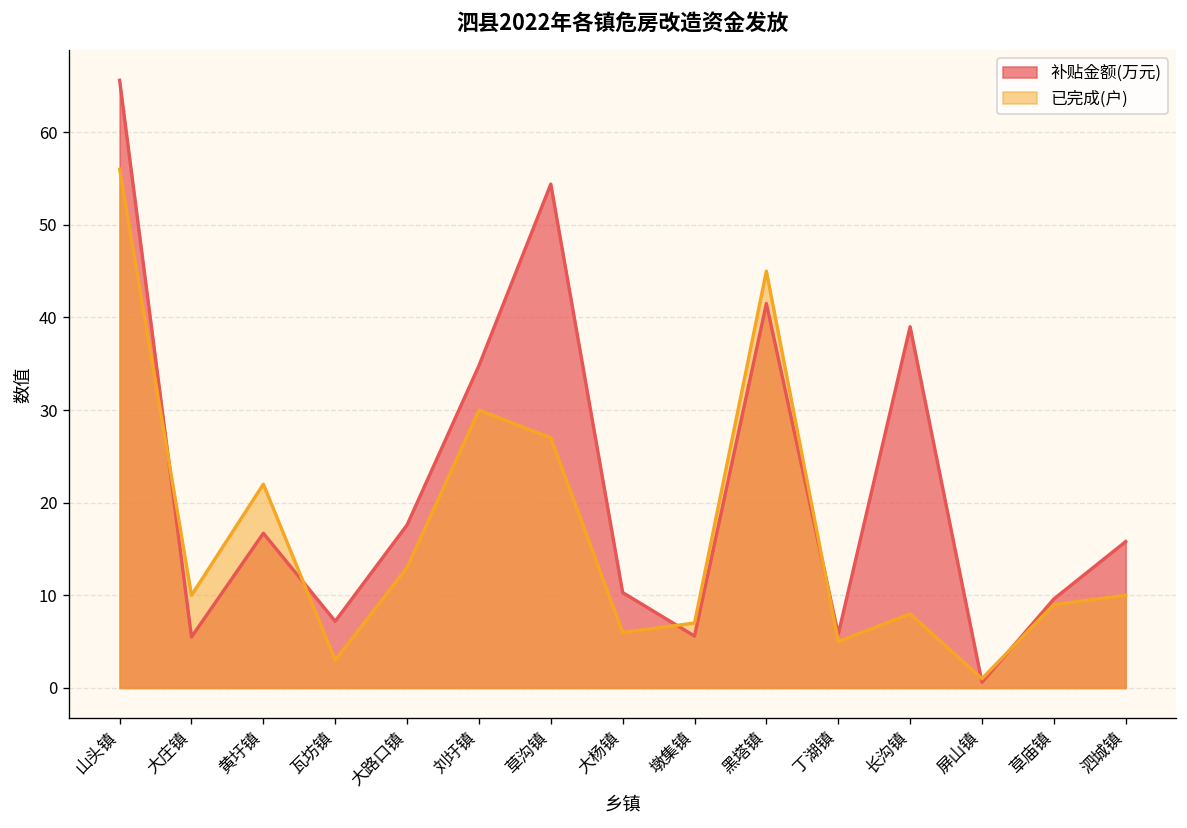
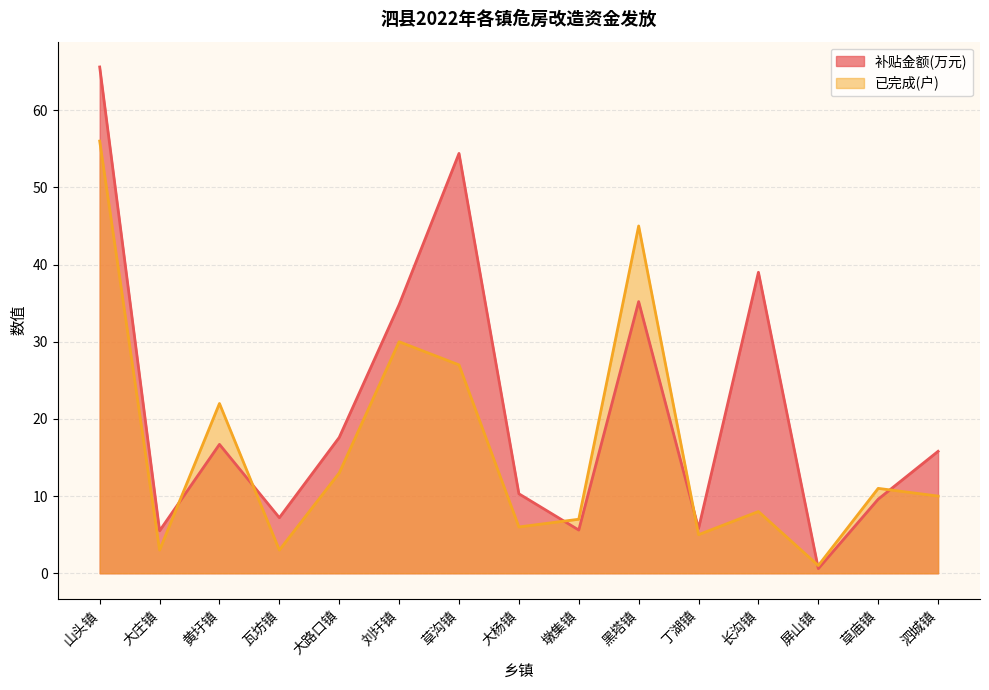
已完成(户), 大庄镇: 10 -> 3
补贴金额(万元), 黑塔镇: 42 -> 35
已完成(户), 草庙镇: 9 -> 11
